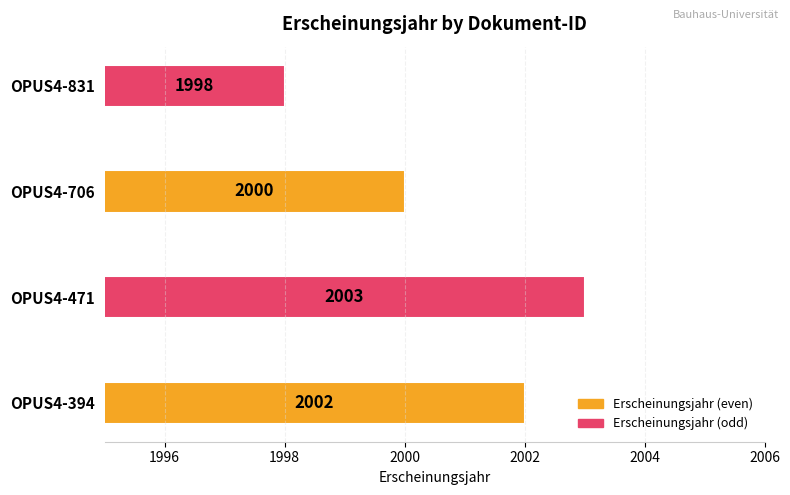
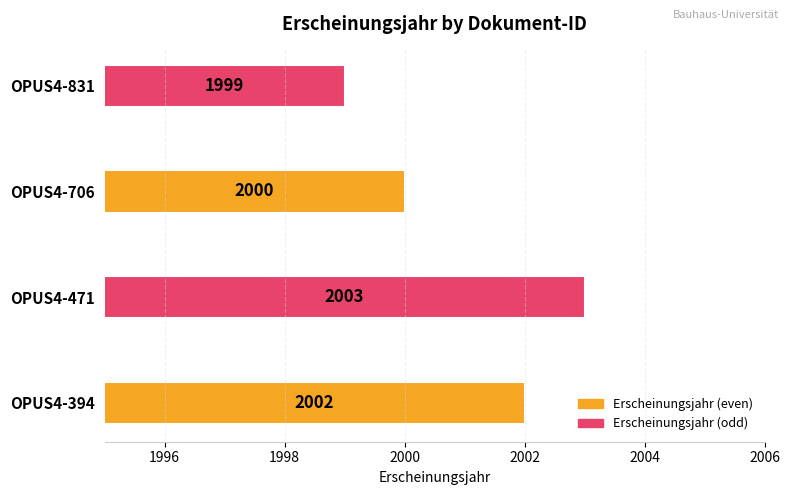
OPUS4-831: 1998 -> 1999
